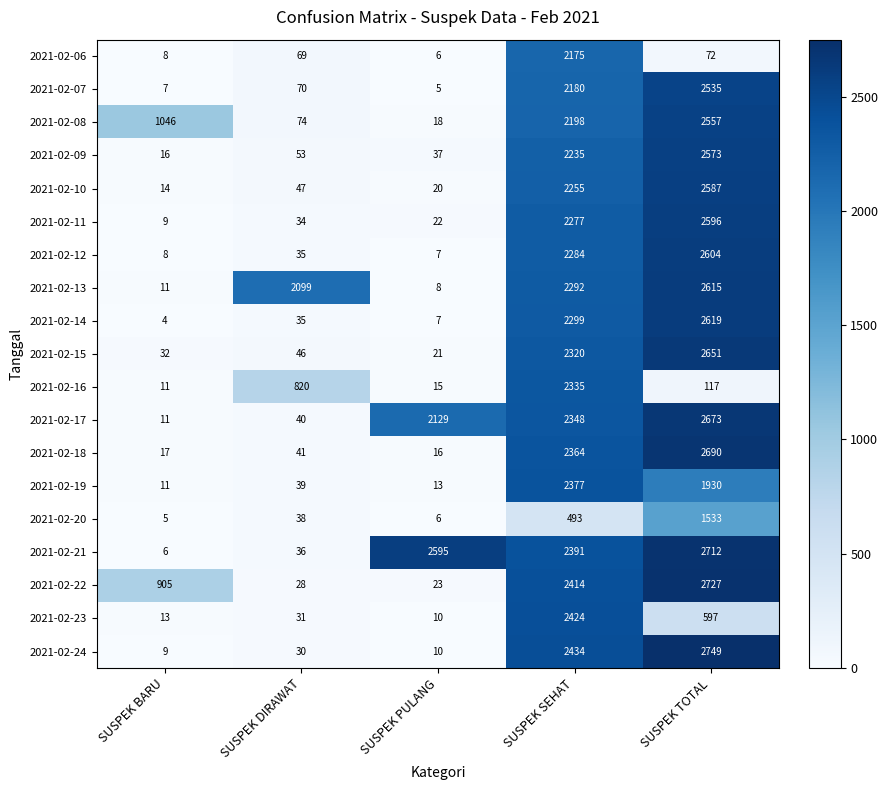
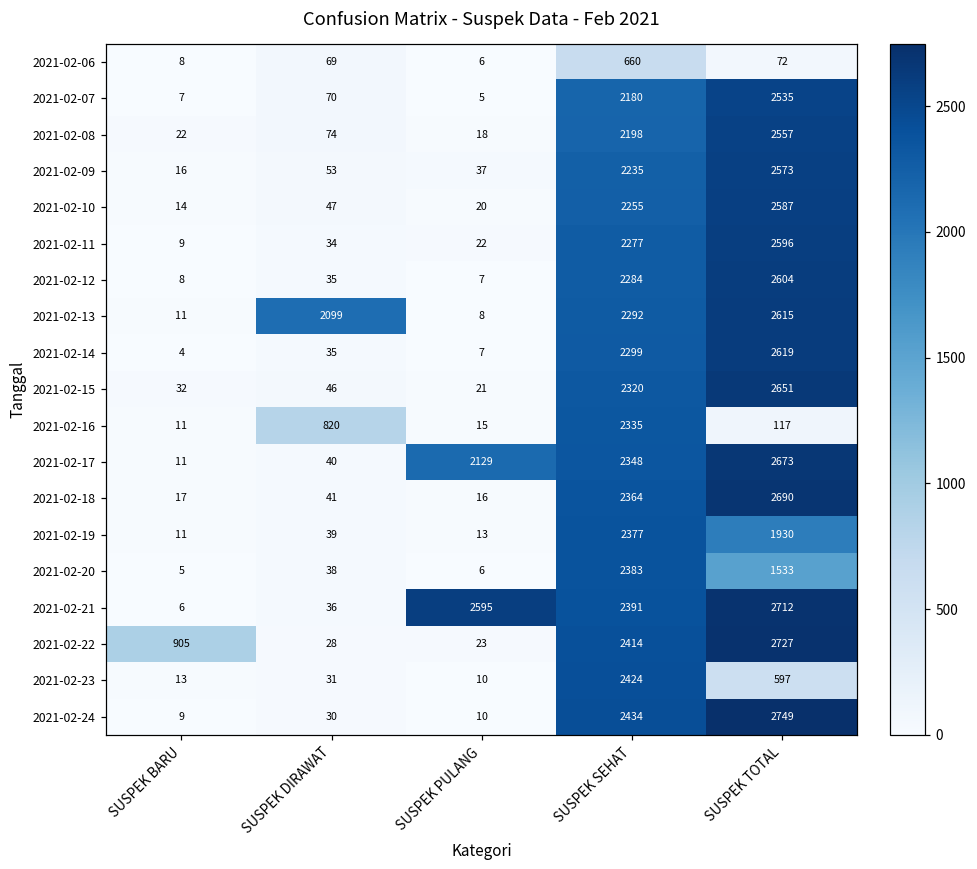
2021-02-06, SUSPEK SEHAT: 2175 -> 660
2021-02-08, SUSPEK BARU: 1046 -> 22
2021-02-20, SUSPEK SEHAT: 493 -> 2383
